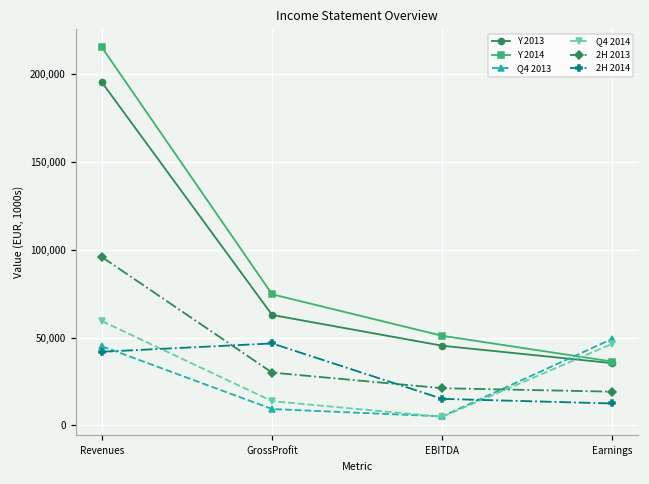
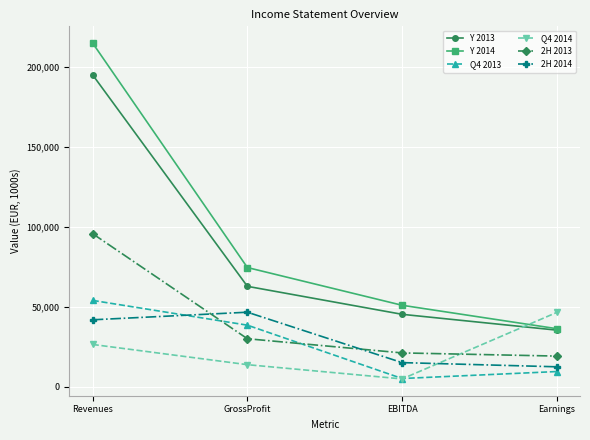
Q4 2013, Revenues: 45,000 -> 54,000
Q4 2014, Revenues: 59,000 -> 26,000
Q4 2013, GrossProfit: 9,000 -> 39,000
Q4 2013, Earnings: 49,000 -> 10,000
